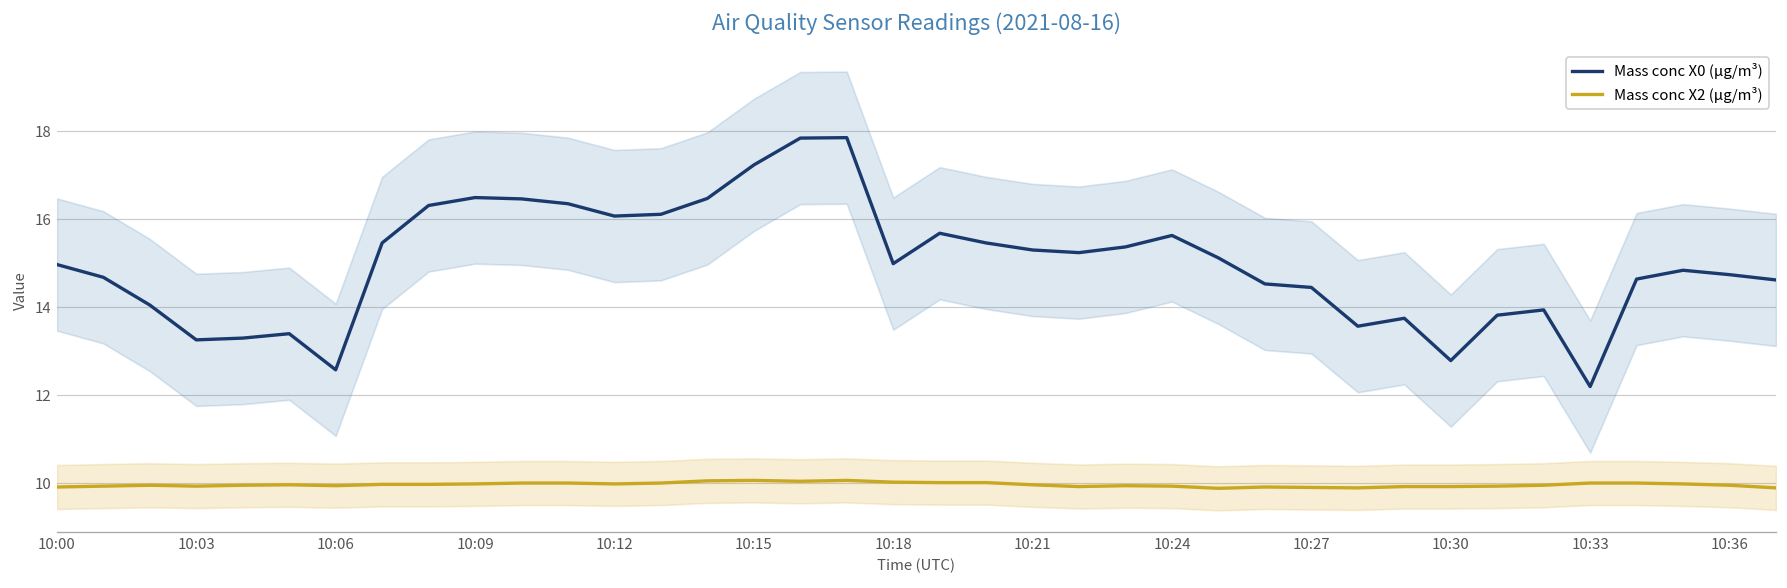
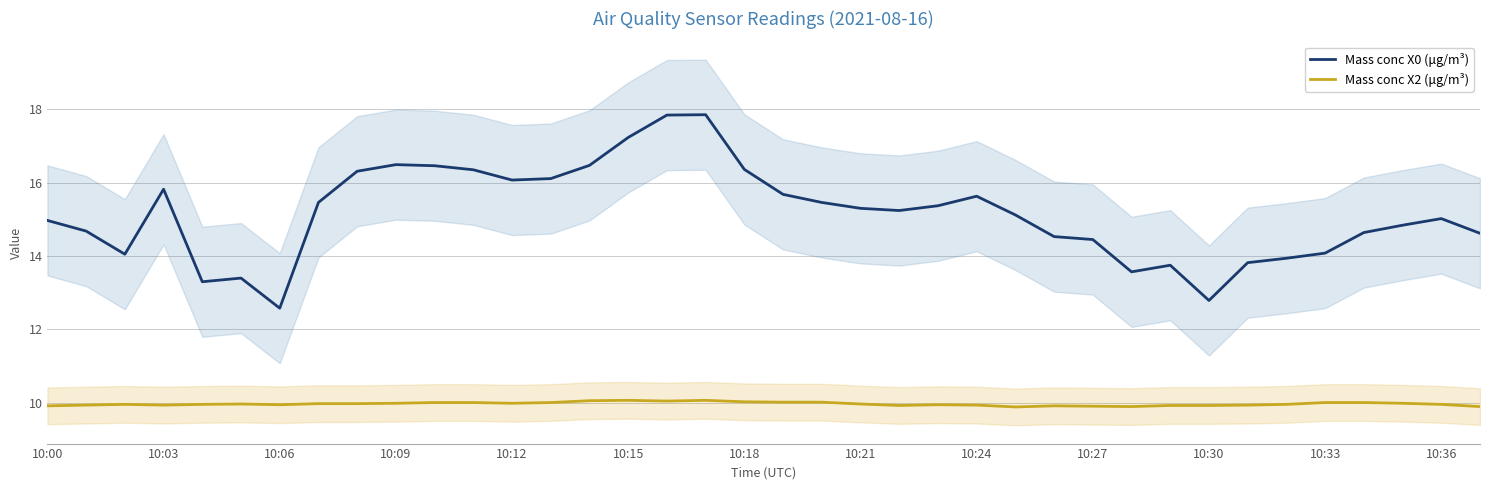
Mass conc X0 (μg/m³), 10:03: 13.3 -> 15.8
Mass conc X0 (μg/m³), 10:18: 15.0 -> 16.4
Mass conc X0 (μg/m³), 10:33: 12.2 -> 14.1
Mass conc X0 (μg/m³), 10:36: 14.7 -> 15.0
